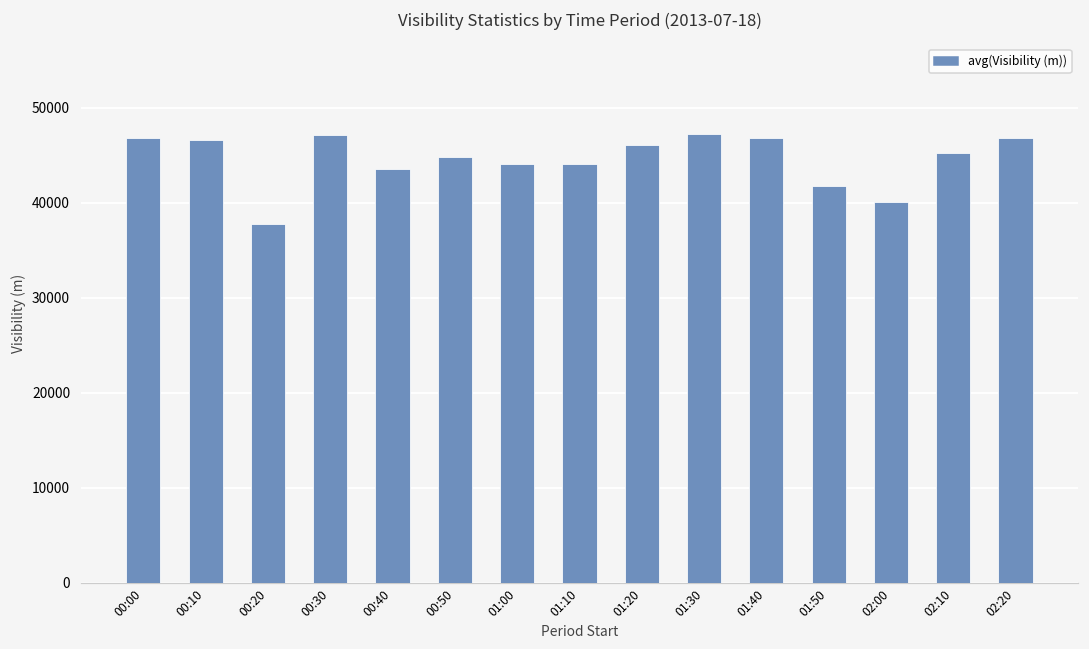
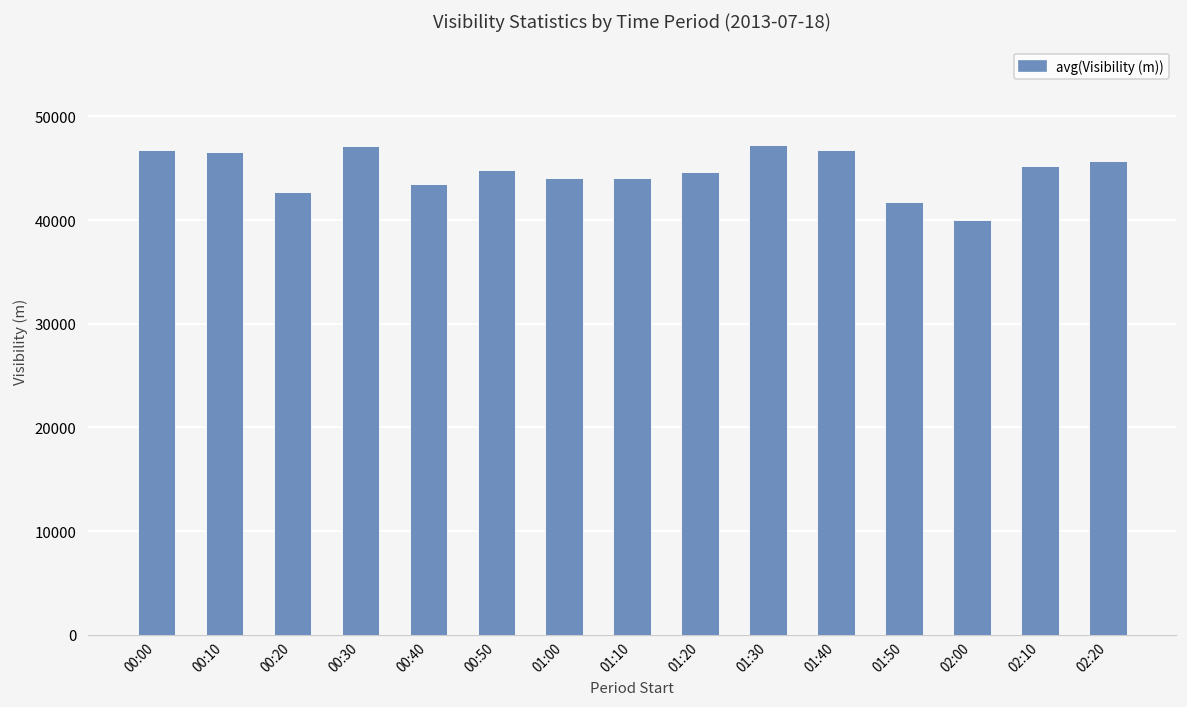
00:20: 38000 -> 43000
01:20: 46000 -> 45000
02:20: 47000 -> 46000
